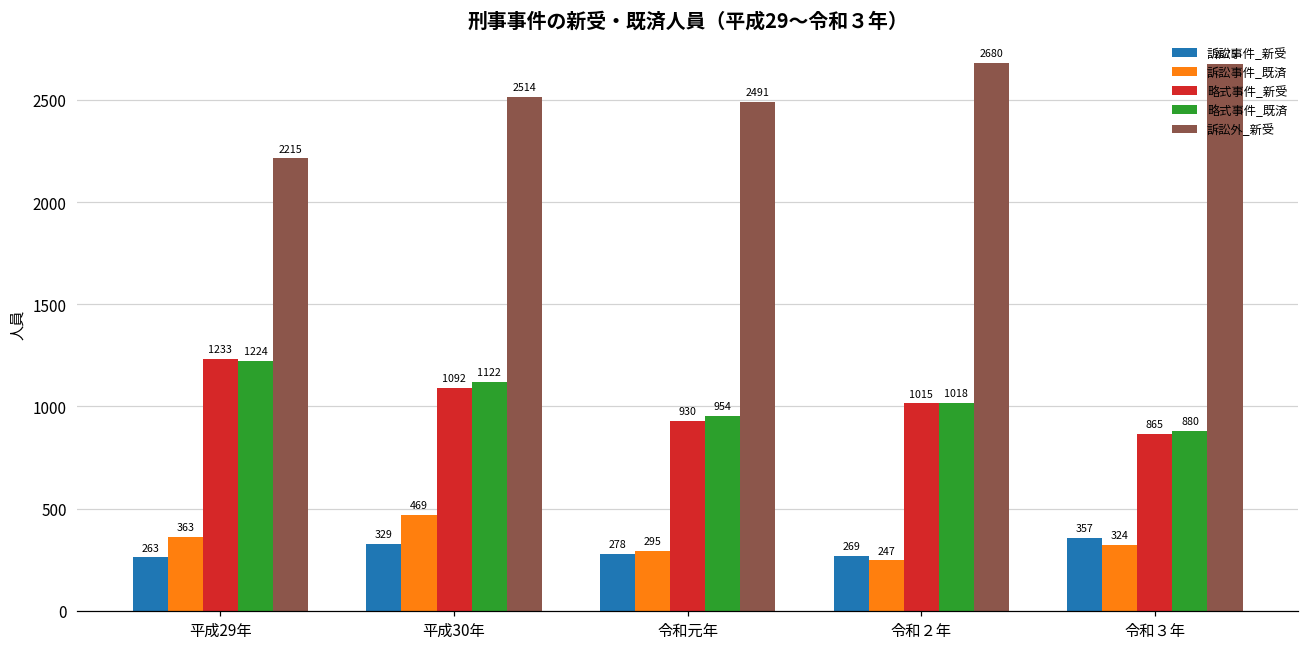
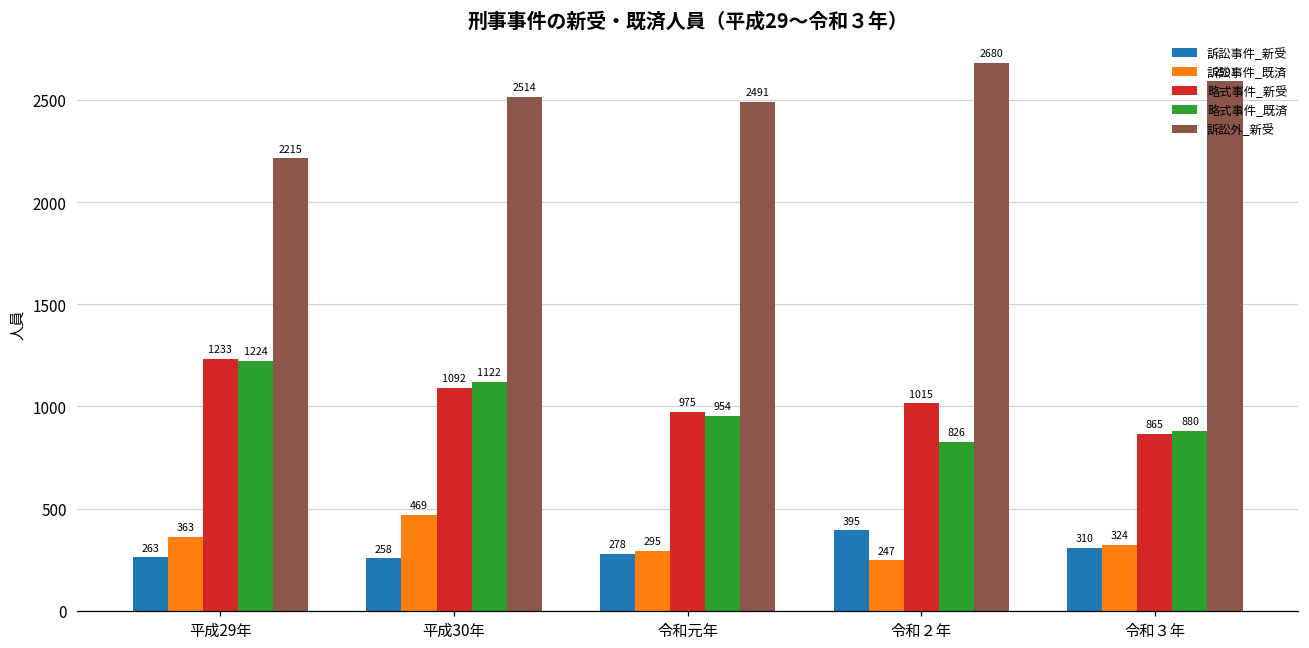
訴訟事件_新受, 平成30年: 329 -> 258
略式事件_新受, 令和元年: 930 -> 975
訴訟事件_新受, 令和２年: 269 -> 395
略式事件_既済, 令和２年: 1018 -> 826
訴訟事件_新受, 令和３年: 357 -> 310
訴訟外_新受, 令和３年: 2675 -> 2591
